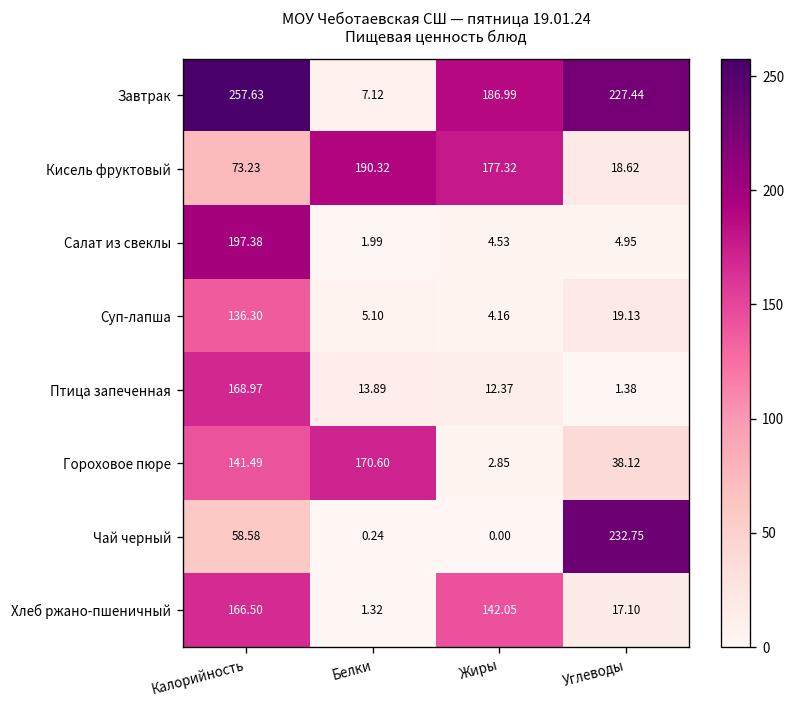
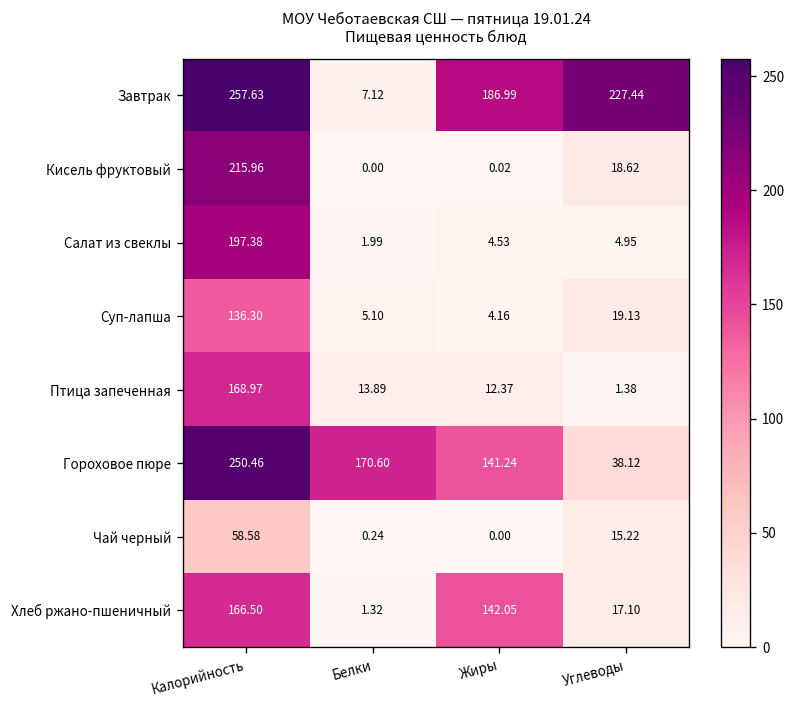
Кисель фруктовый, Калорийность: 73.23 -> 215.96
Кисель фруктовый, Белки: 190.32 -> 0.00
Кисель фруктовый, Жиры: 177.32 -> 0.02
Гороховое пюре, Калорийность: 141.49 -> 250.46
Гороховое пюре, Жиры: 2.85 -> 141.24
Чай черный, Углеводы: 232.75 -> 15.22
